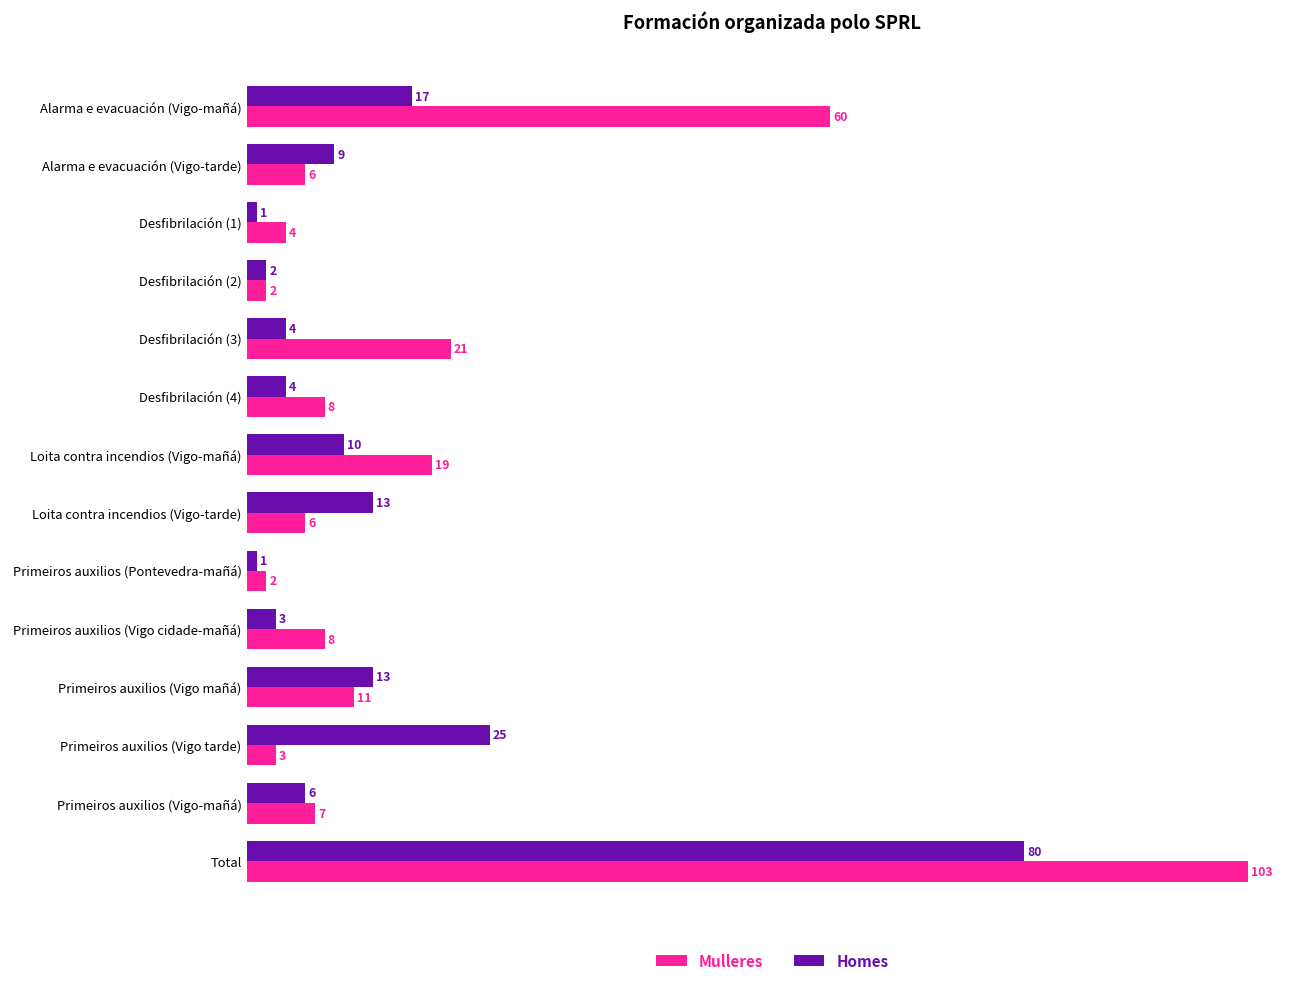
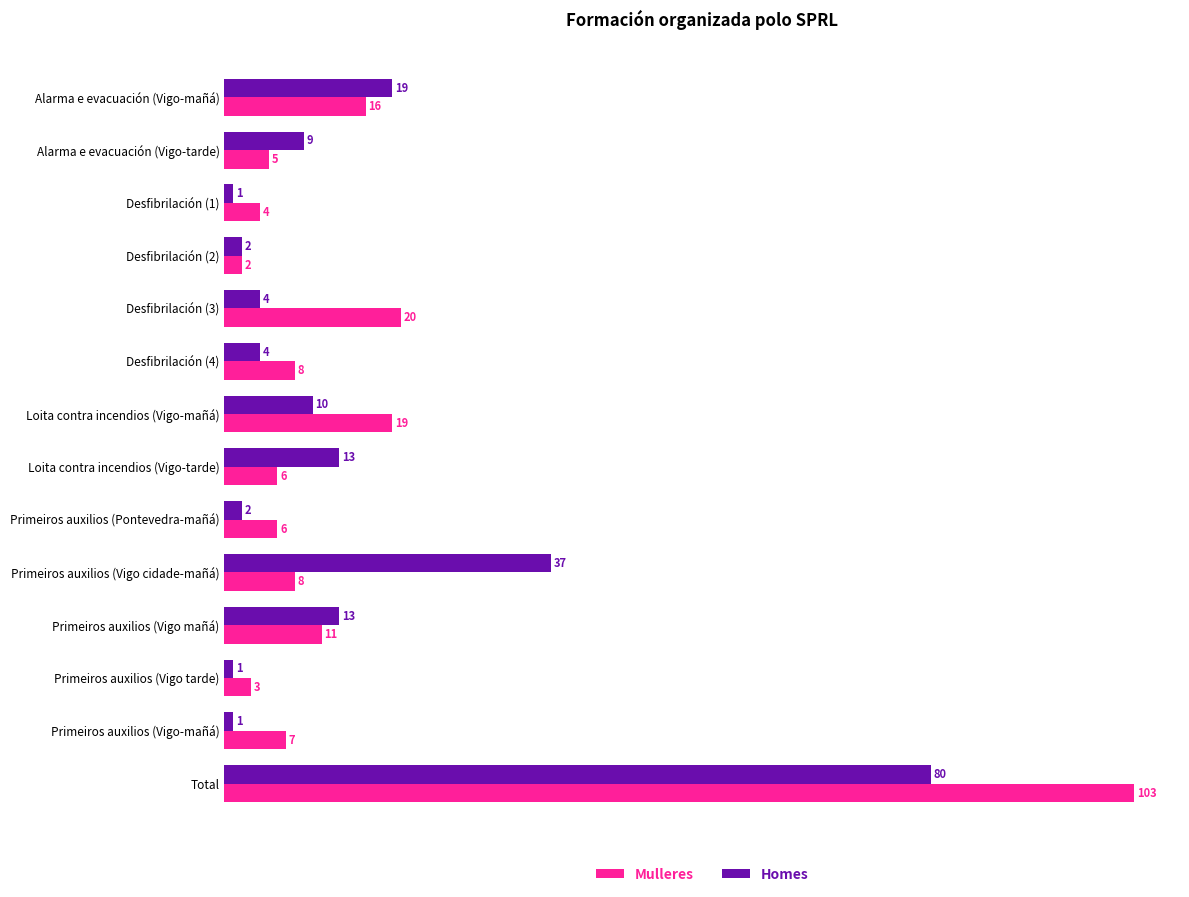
Homes, Alarma e evacuación (Vigo-mañá): 17 -> 19
Mulleres, Alarma e evacuación (Vigo-mañá): 60 -> 16
Mulleres, Alarma e evacuación (Vigo-tarde): 6 -> 5
Mulleres, Desfibrilación (3): 21 -> 20
Homes, Primeiros auxilios (Pontevedra-mañá): 1 -> 2
Mulleres, Primeiros auxilios (Pontevedra-mañá): 2 -> 6
Homes, Primeiros auxilios (Vigo cidade-mañá): 3 -> 37
Homes, Primeiros auxilios (Vigo tarde): 25 -> 1
Homes, Primeiros auxilios (Vigo-mañá): 6 -> 1
